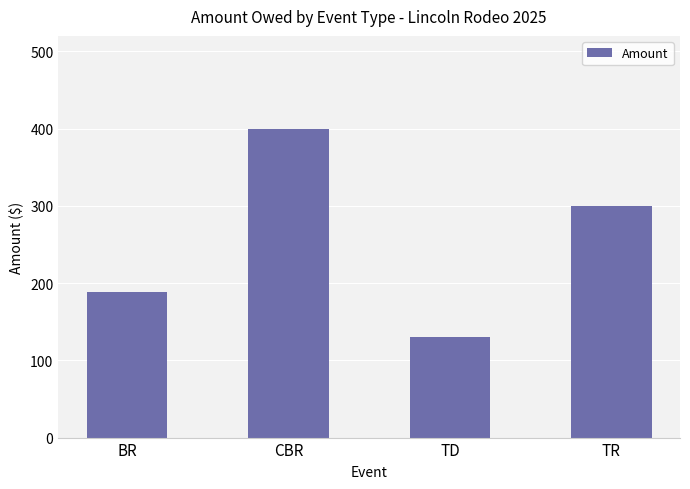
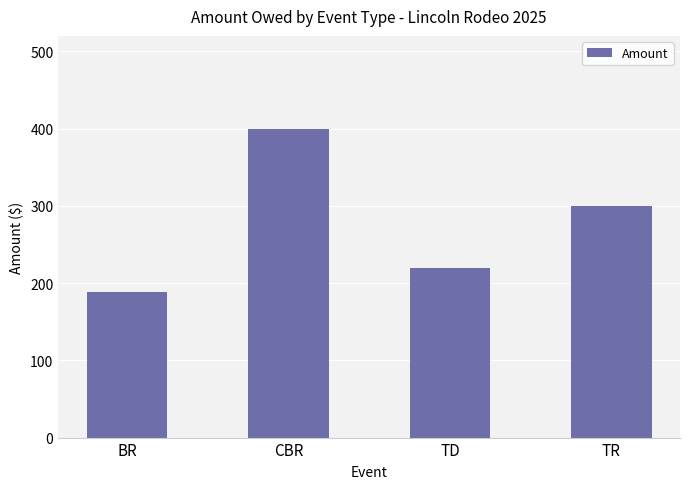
TD: 130 -> 220
